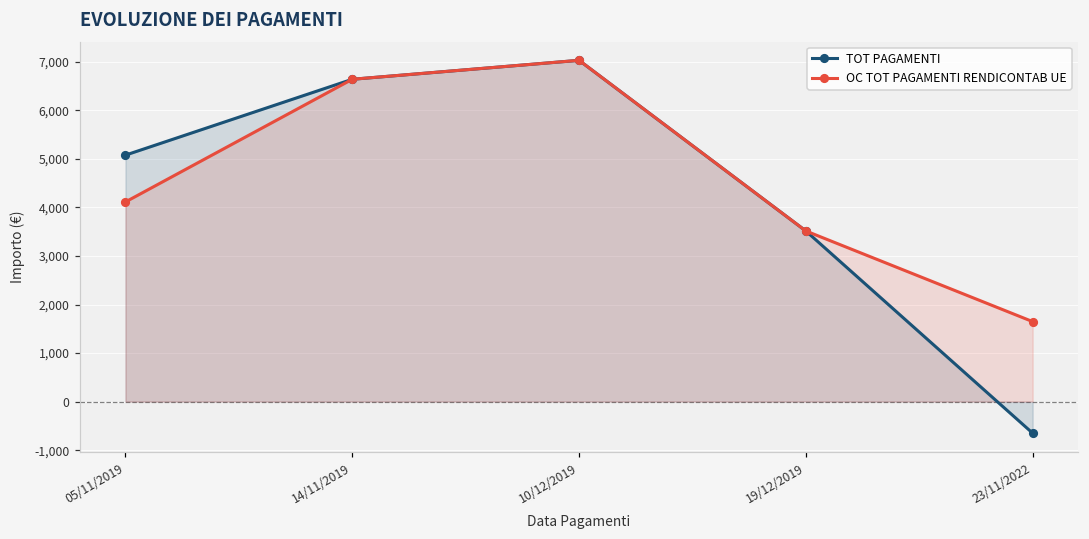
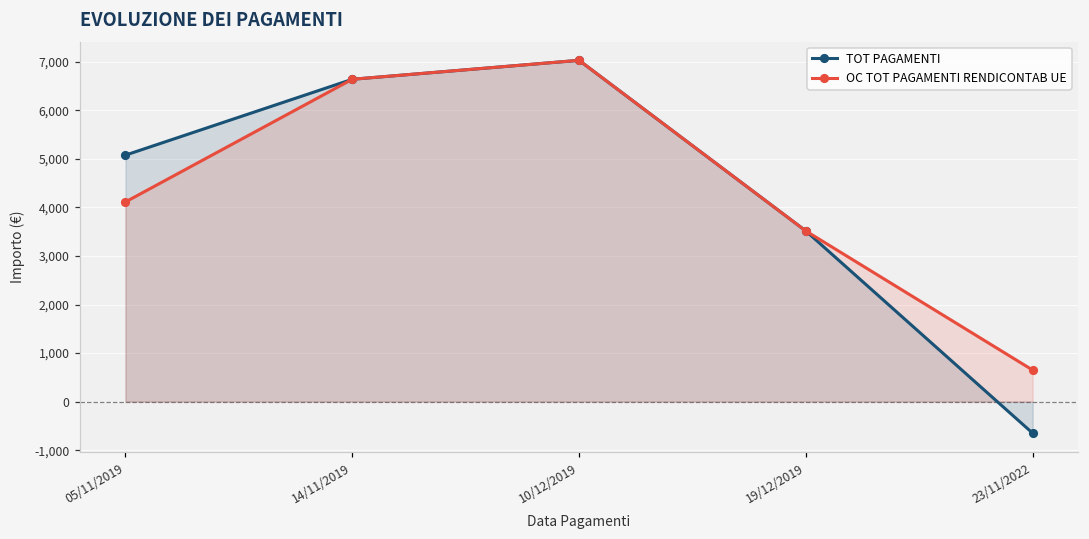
OC TOT PAGAMENTI RENDICONTAB UE, 23/11/2022: 1,600 -> 600
